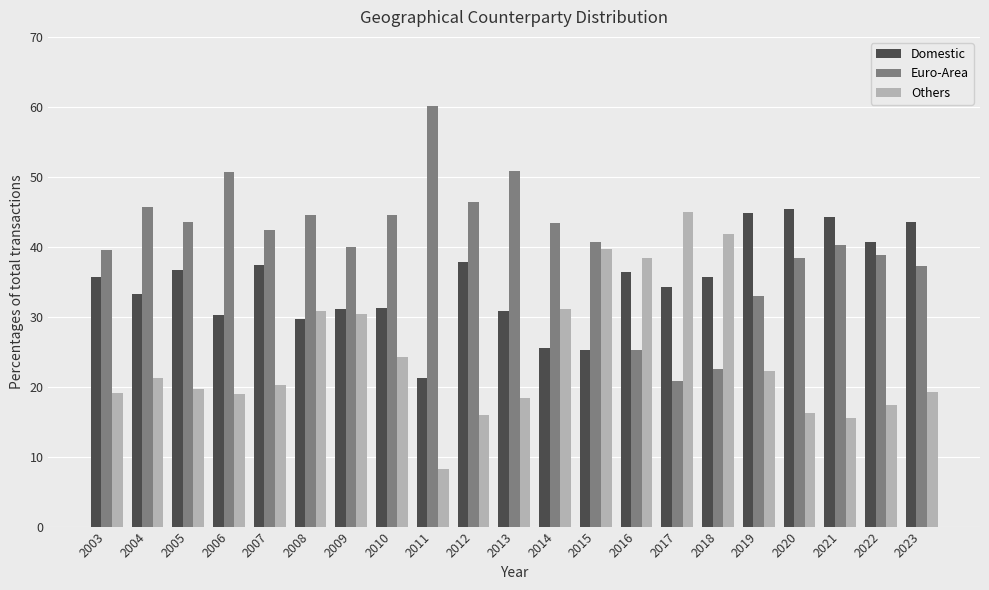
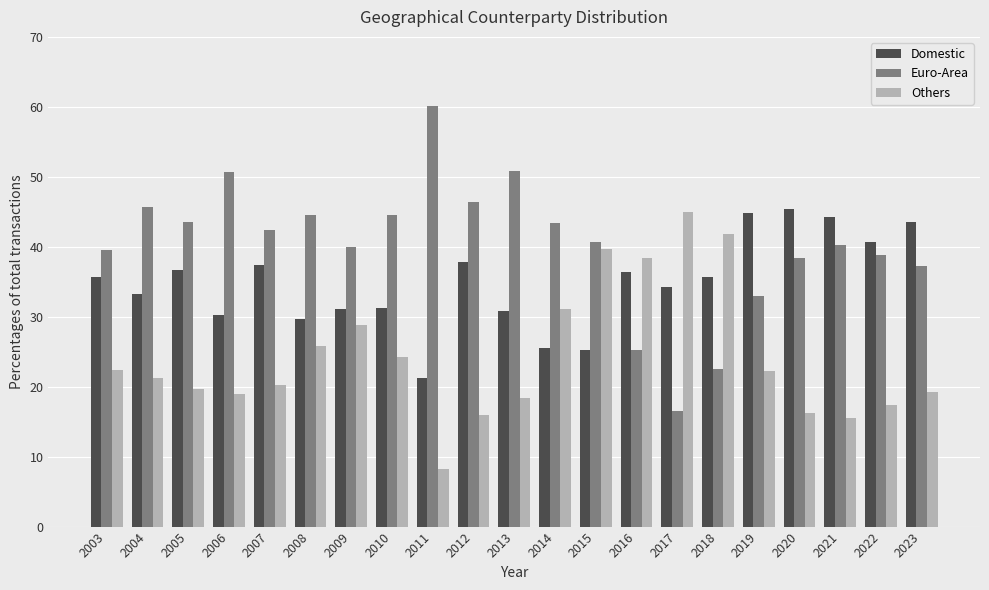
Others, 2003: 19 -> 22
Others, 2008: 31 -> 26
Others, 2009: 30 -> 29
Euro-Area, 2017: 21 -> 16
